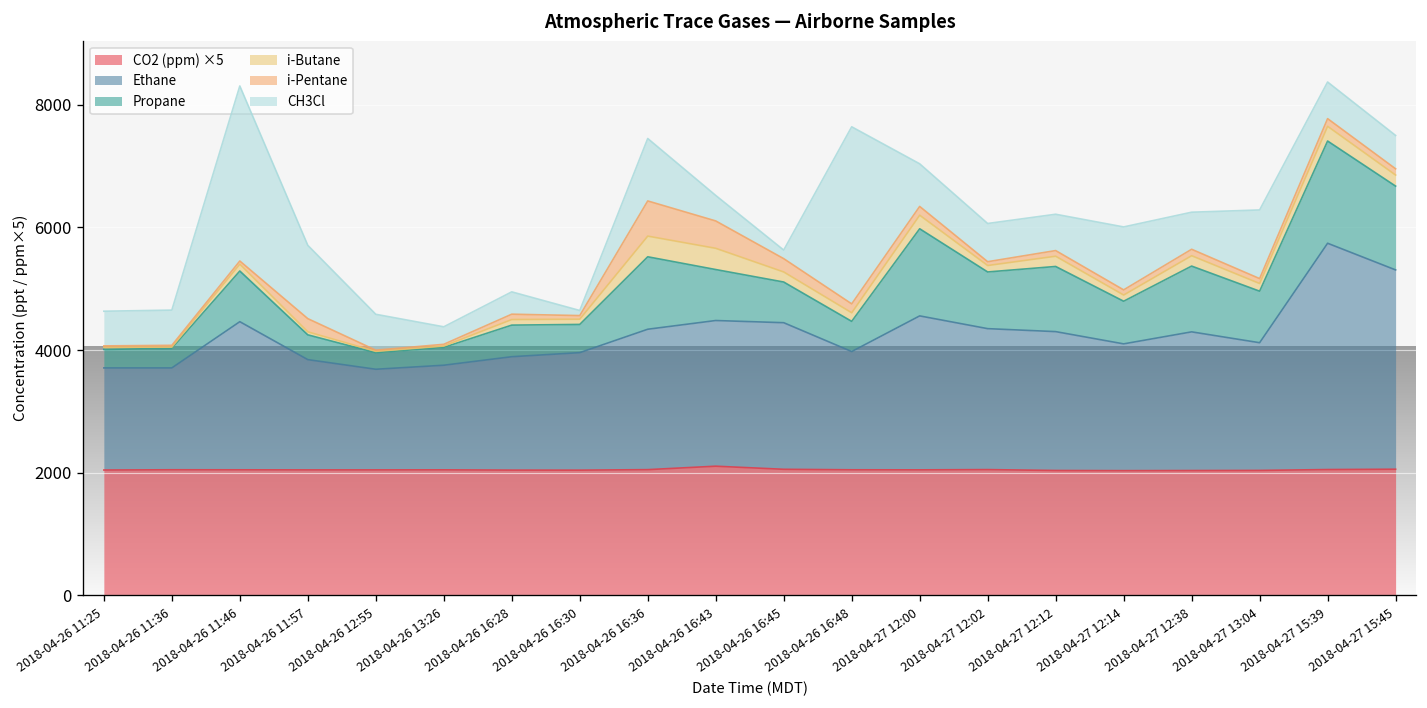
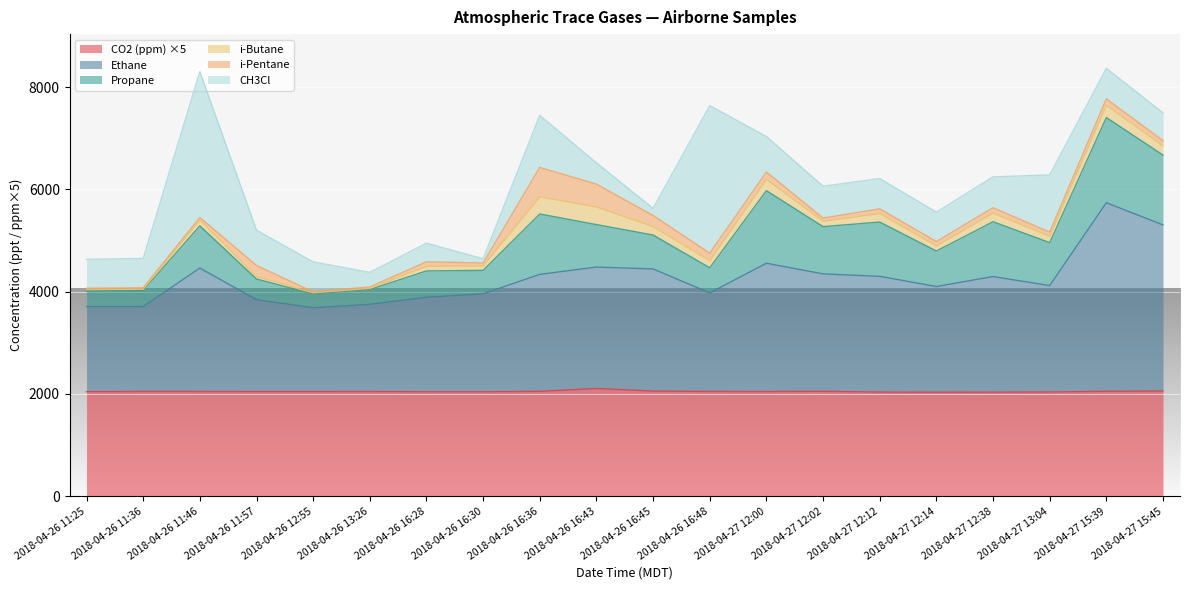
CH3Cl, 2018-04-26 11:57: 1200 -> 700
CH3Cl, 2018-04-27 12:14: 1000 -> 600
